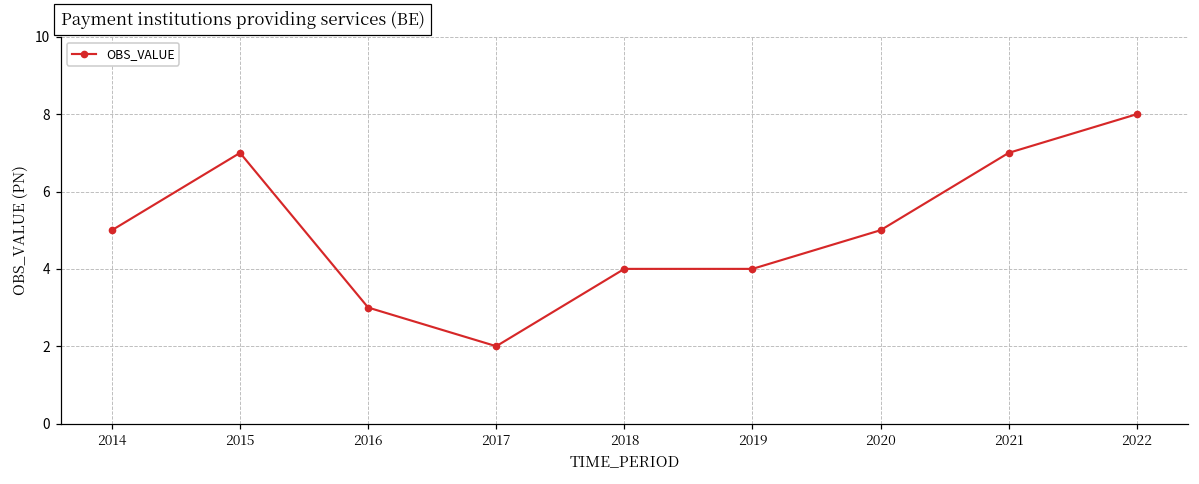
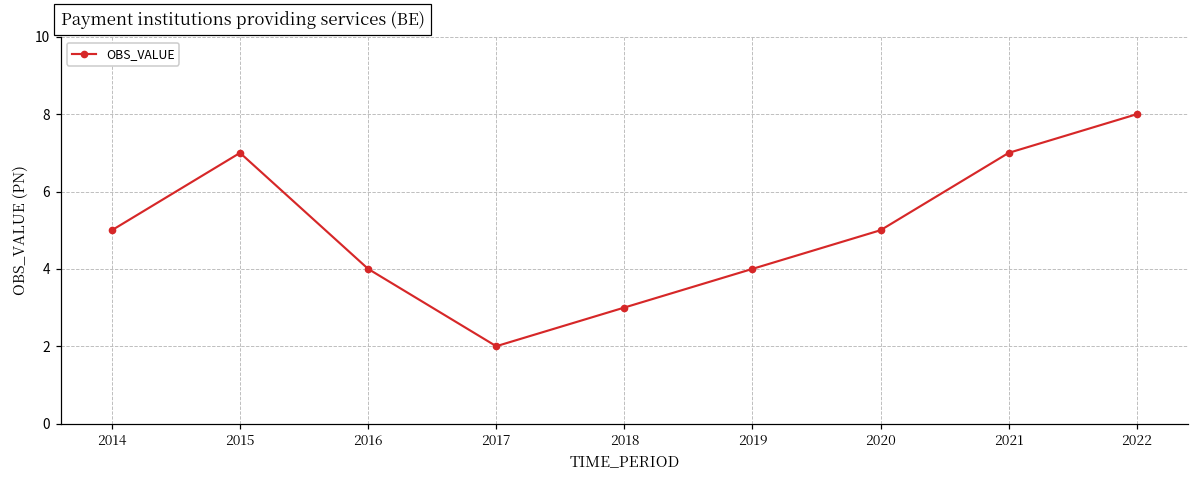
2016: 3 -> 4
2018: 4 -> 3
